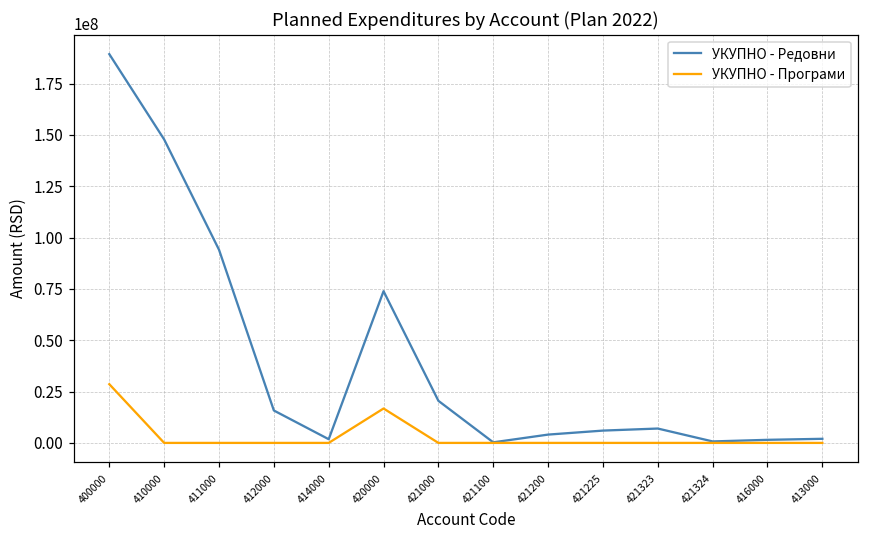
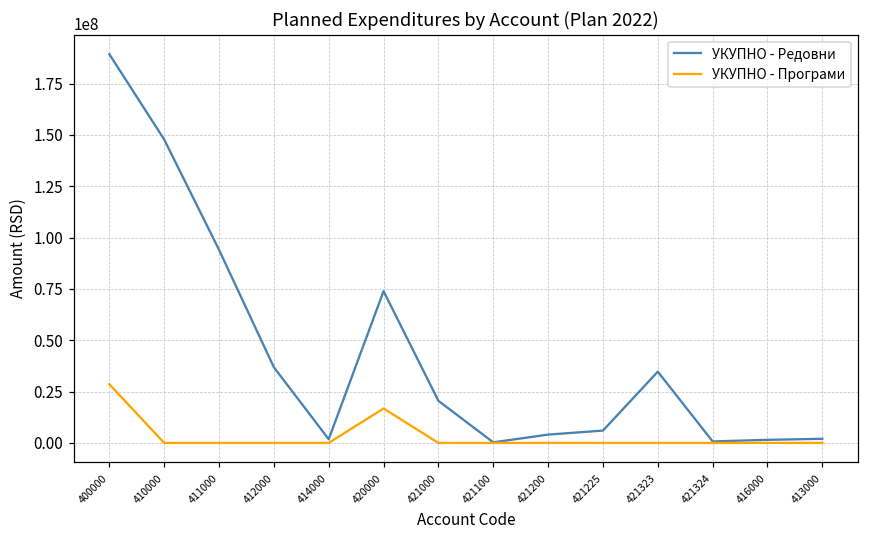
УКУПНО - Редовни, 412000: 16000000 -> 37000000
УКУПНО - Редовни, 421323: 7000000 -> 35000000
